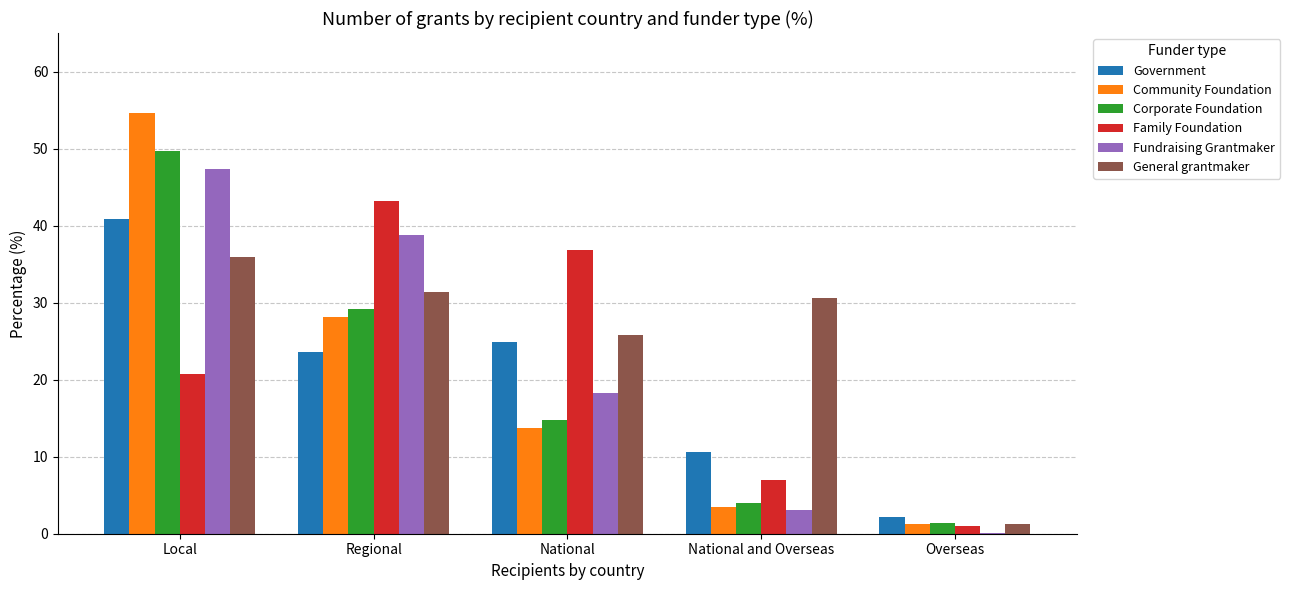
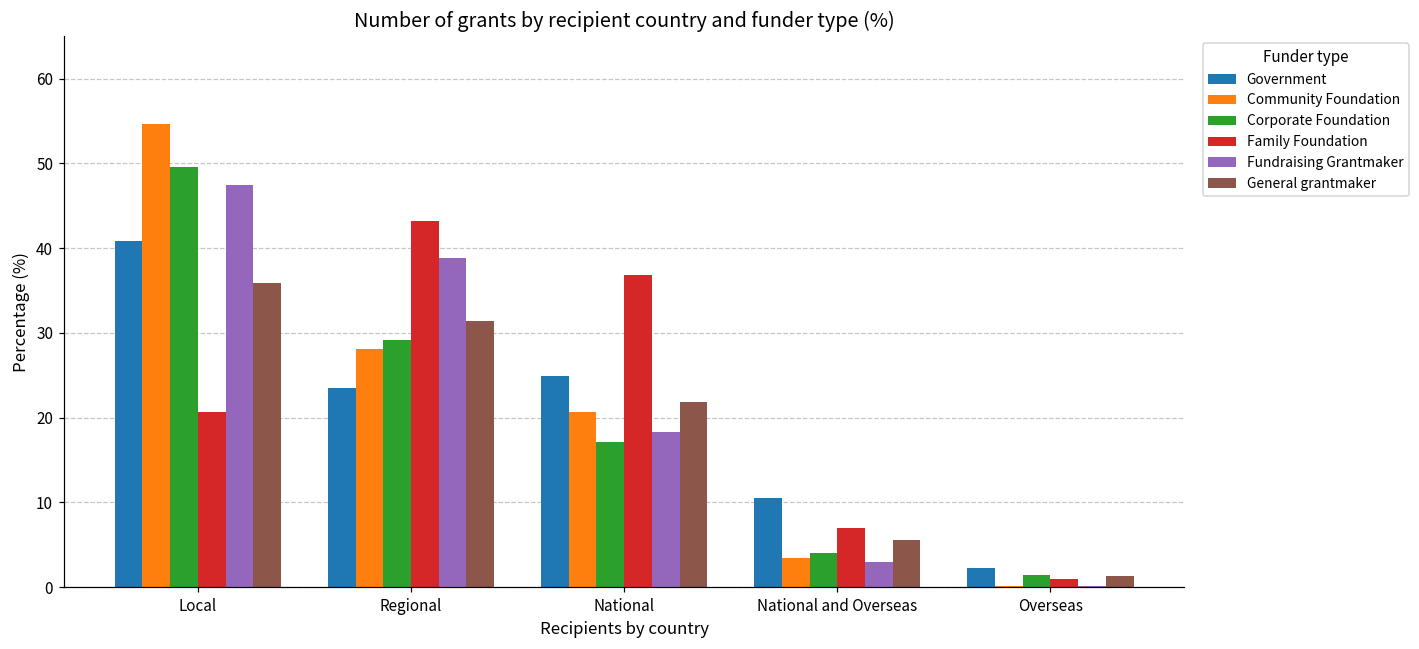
Community Foundation, National: 14 -> 21
Corporate Foundation, National: 15 -> 17
General grantmaker, National: 26 -> 22
General grantmaker, National and Overseas: 31 -> 6
Community Foundation, Overseas: 1 -> 0
